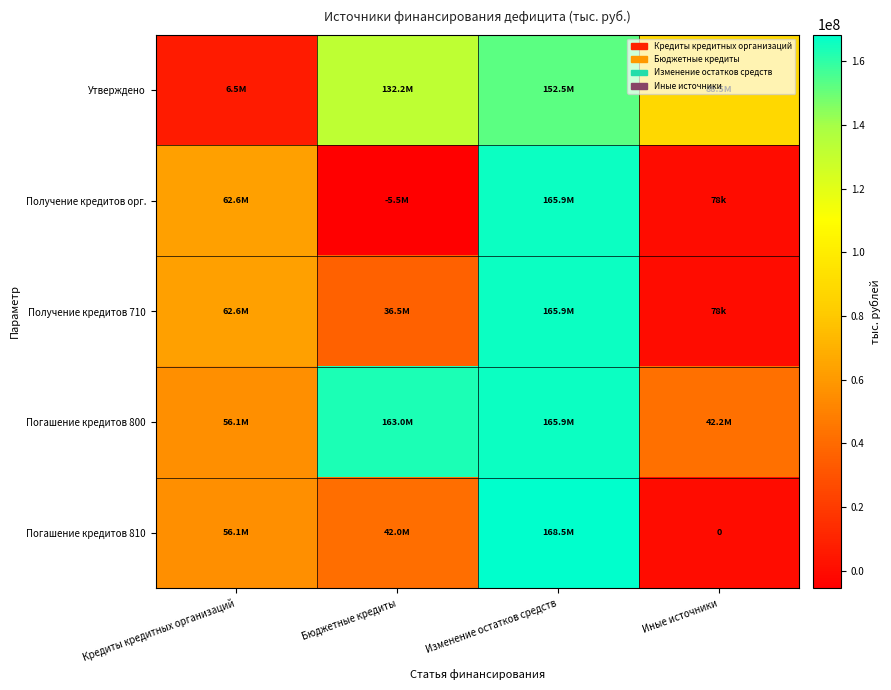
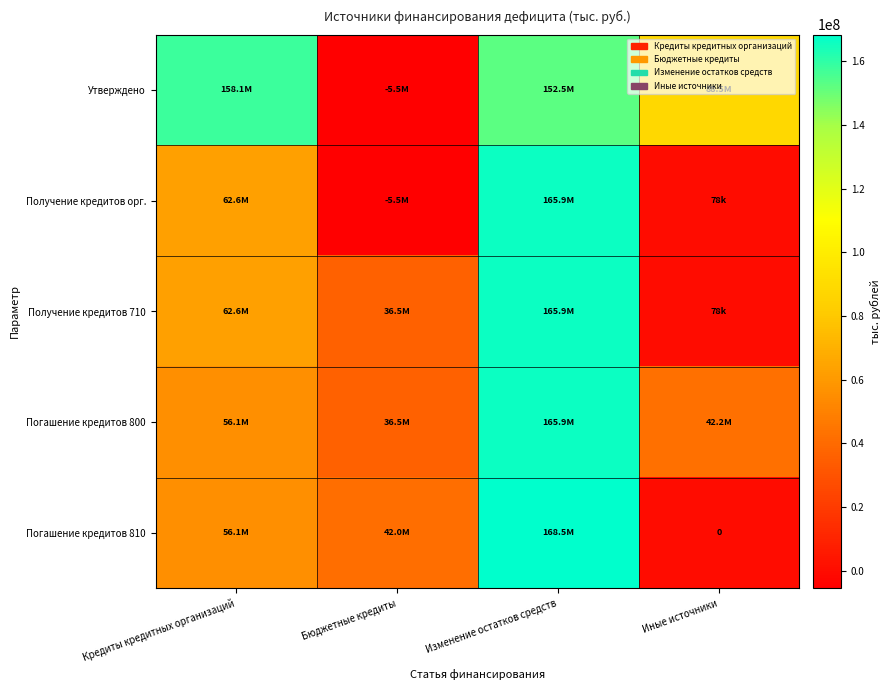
Утверждено, Кредиты кредитных организаций: 6.5M -> 158.1M
Утверждено, Бюджетные кредиты: 132.2M -> -5.5M
Погашение кредитов 800, Бюджетные кредиты: 163.0M -> 36.5M
